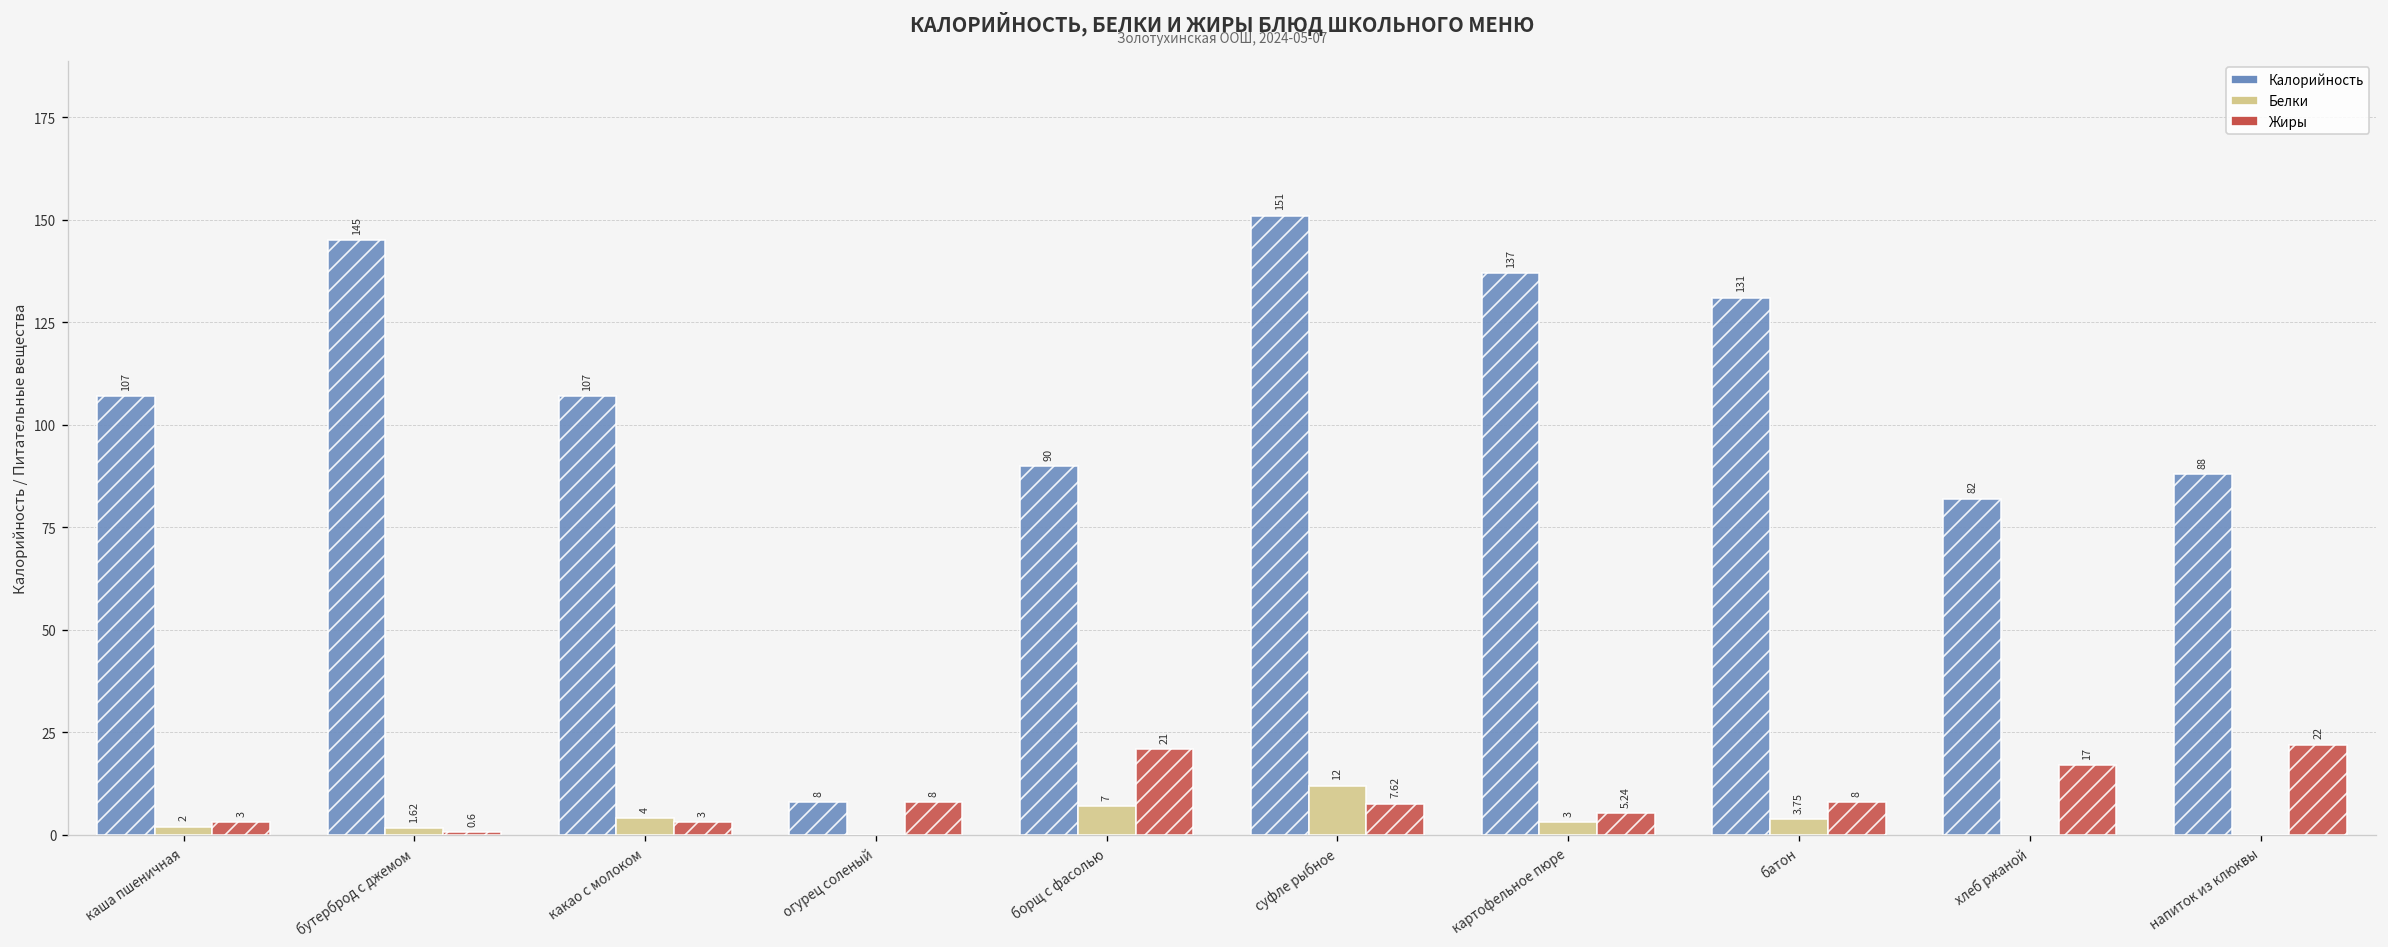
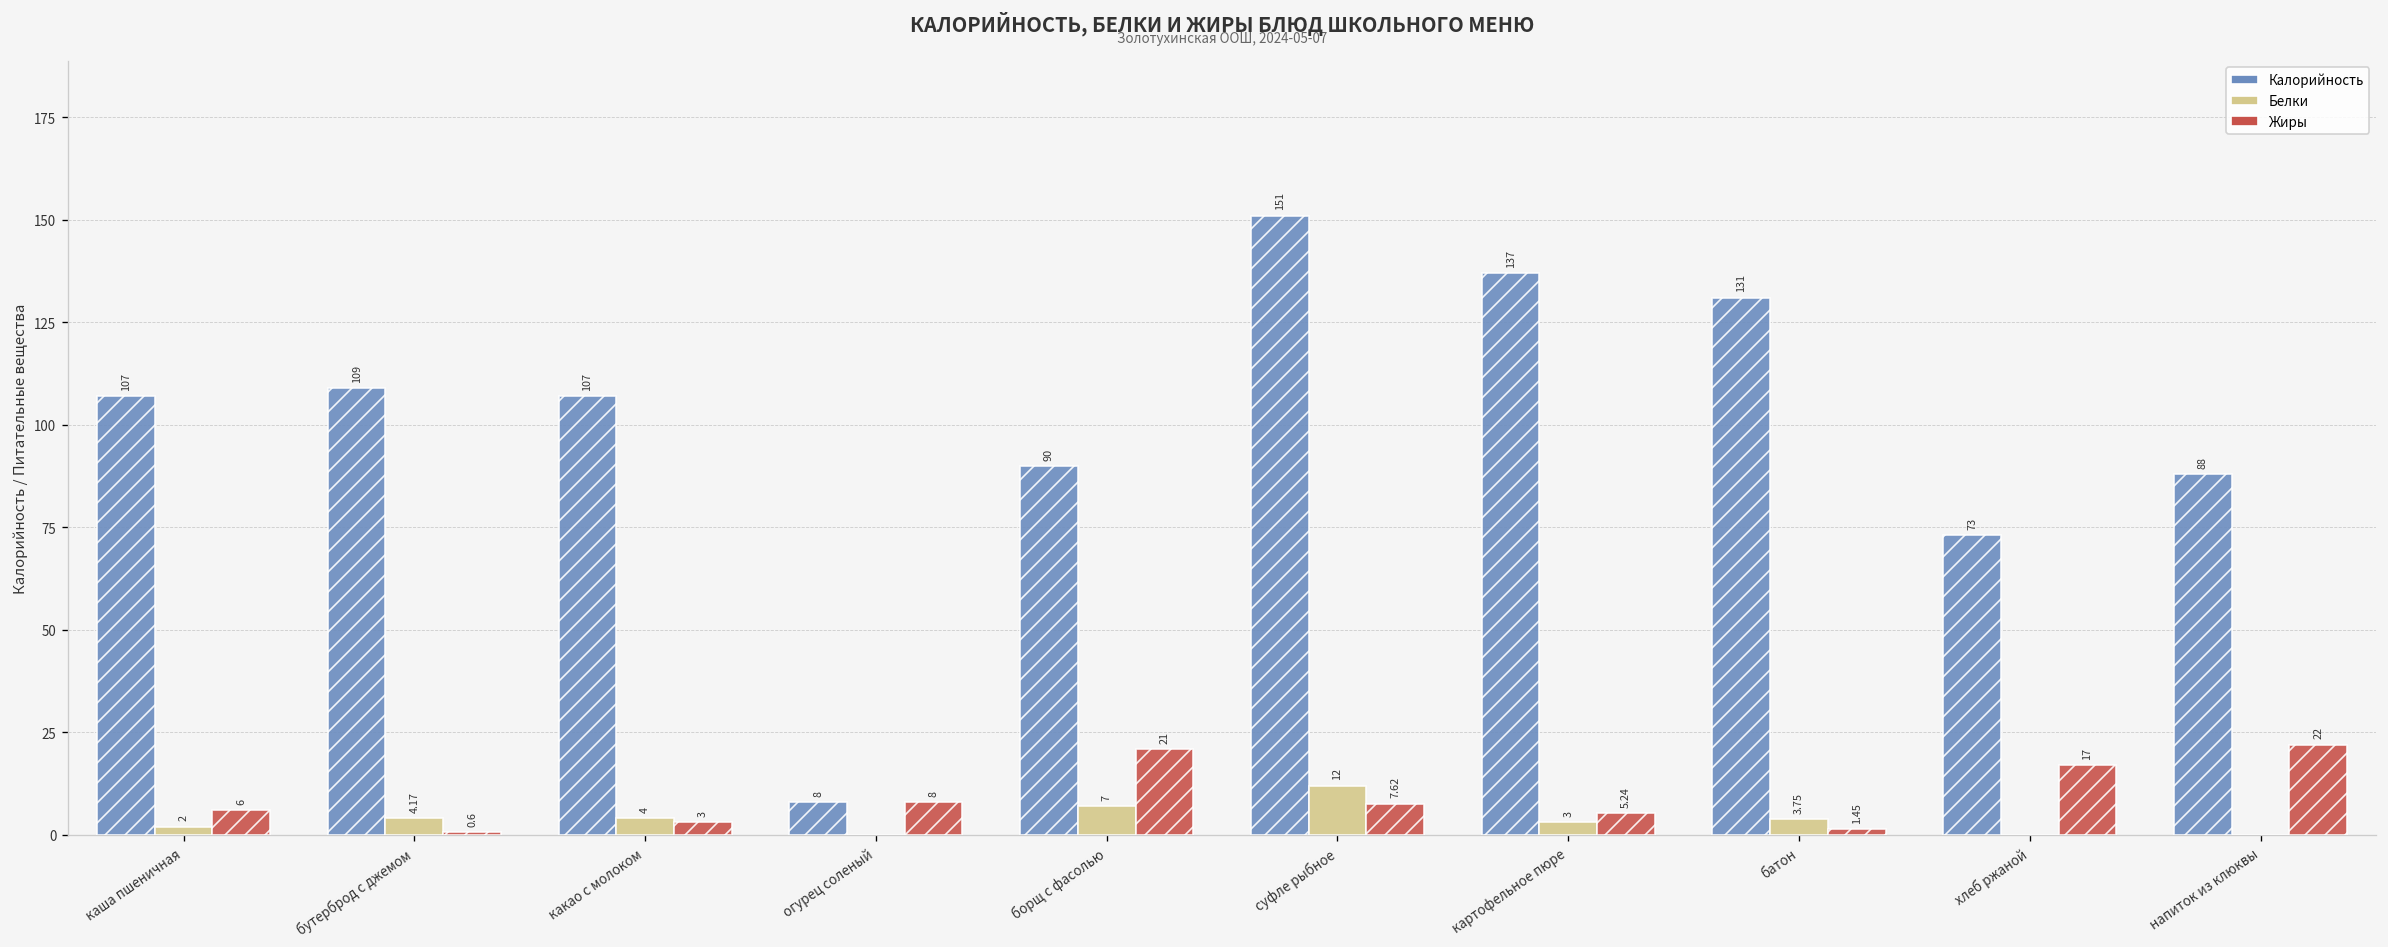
Жиры, каша пшеничная: 3 -> 6
Калорийность, бутерброд с джемом: 145 -> 109
Белки, бутерброд с джемом: 1.62 -> 4.17
Жиры, батон: 8 -> 1.45
Калорийность, хлеб ржаной: 82 -> 73
